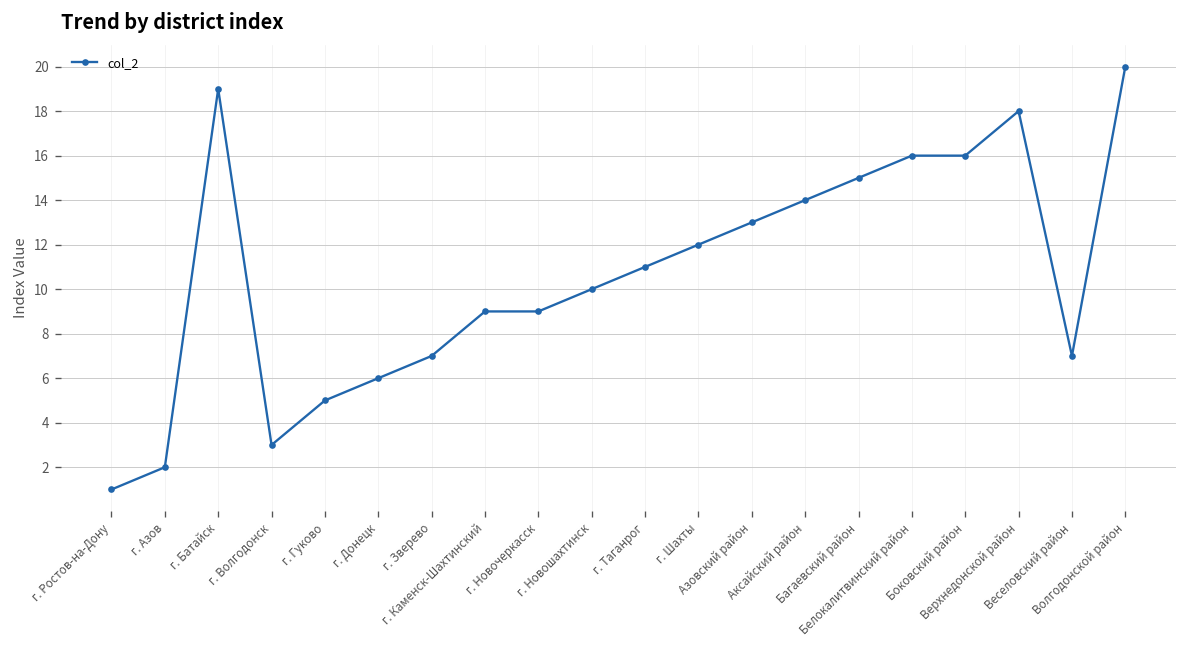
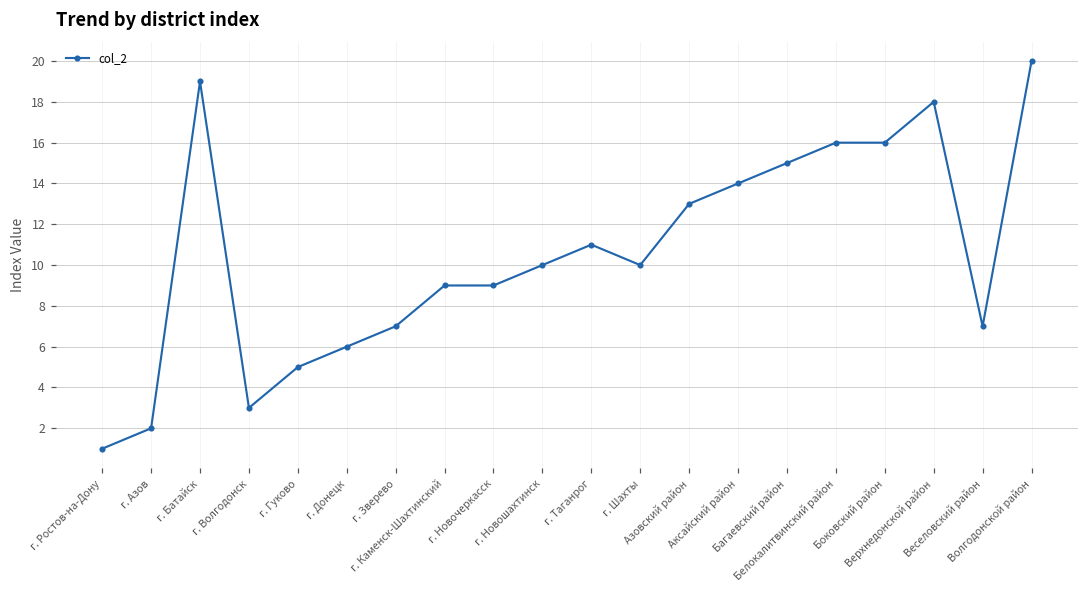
г. Шахты: 12 -> 10
